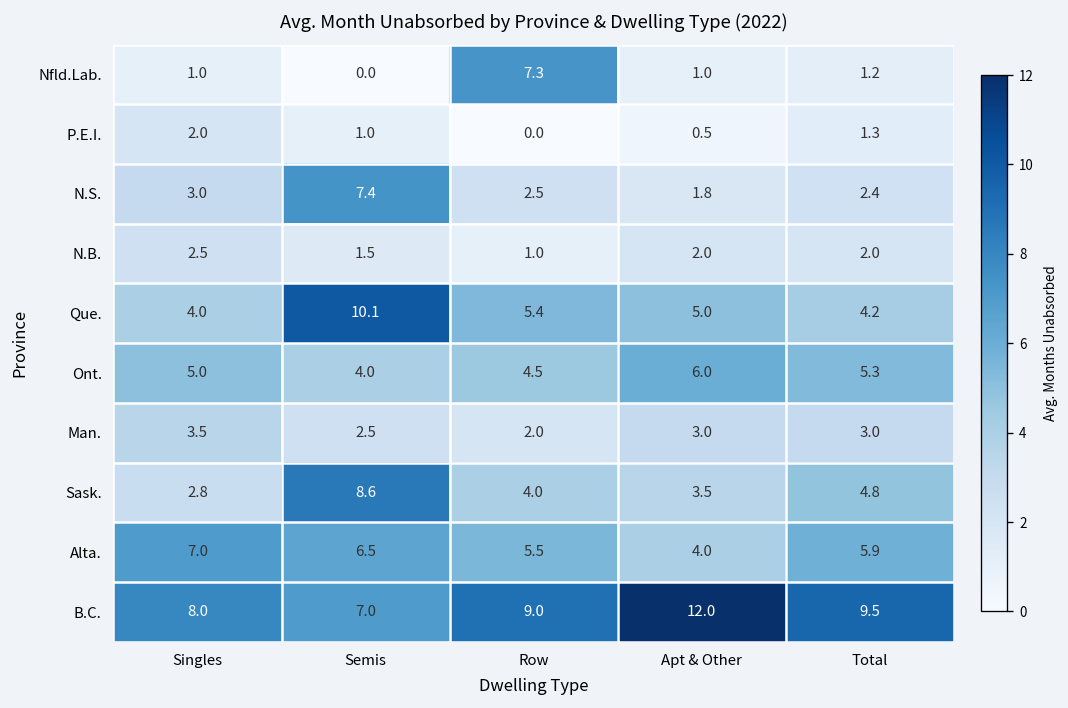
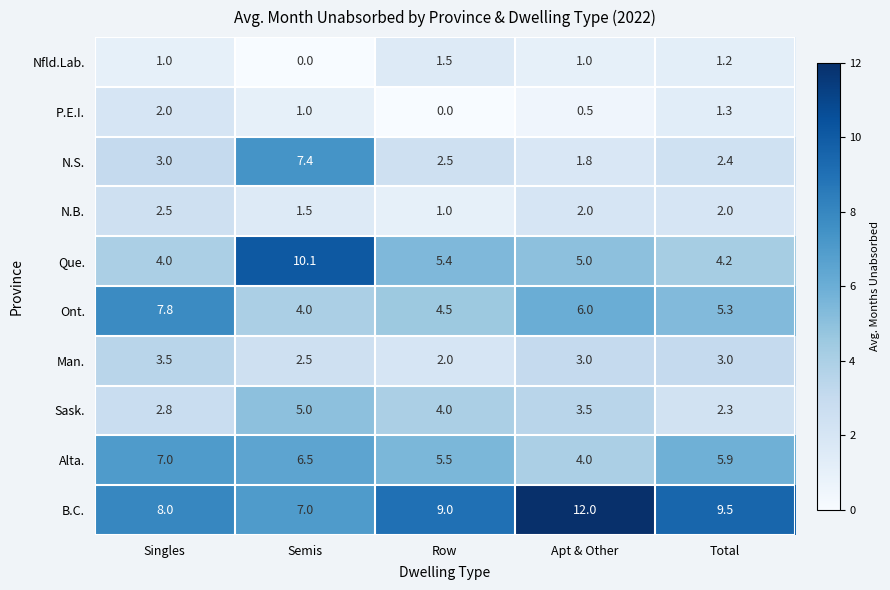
Nfld.Lab., Row: 7.3 -> 1.5
Ont., Singles: 5.0 -> 7.8
Sask., Semis: 8.6 -> 5.0
Sask., Total: 4.8 -> 2.3
